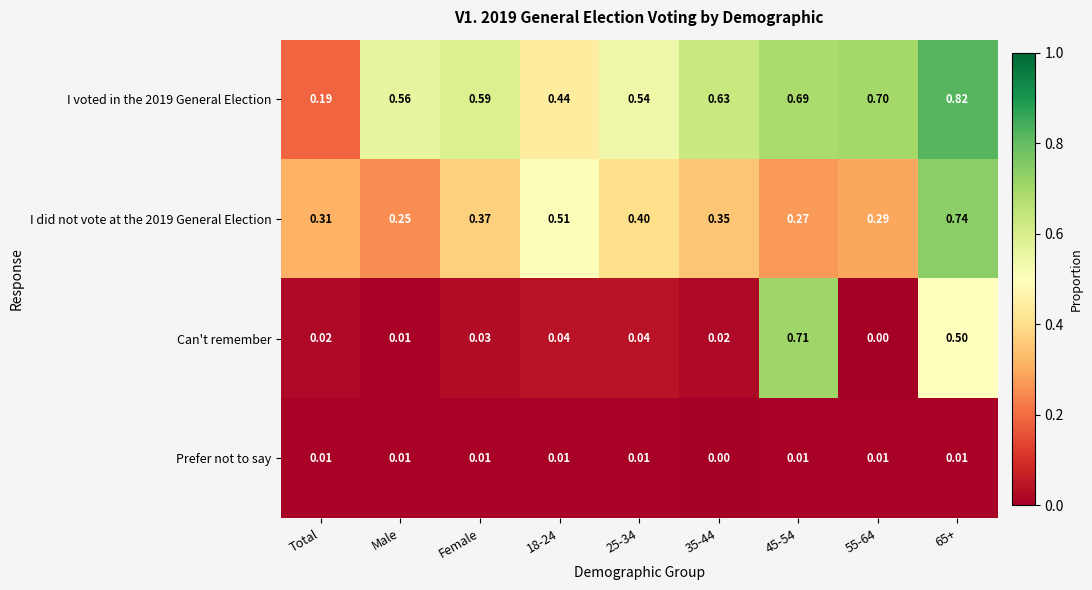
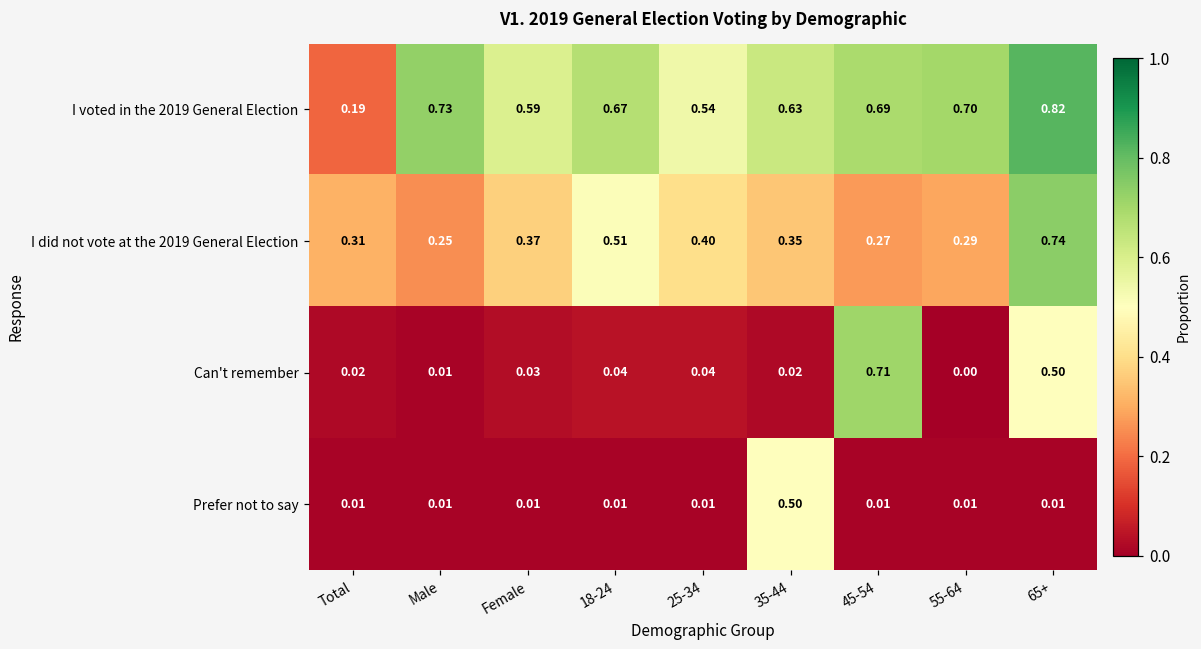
I voted in the 2019 General Election, Male: 0.56 -> 0.73
I voted in the 2019 General Election, 18-24: 0.44 -> 0.67
Prefer not to say, 35-44: 0.00 -> 0.50
